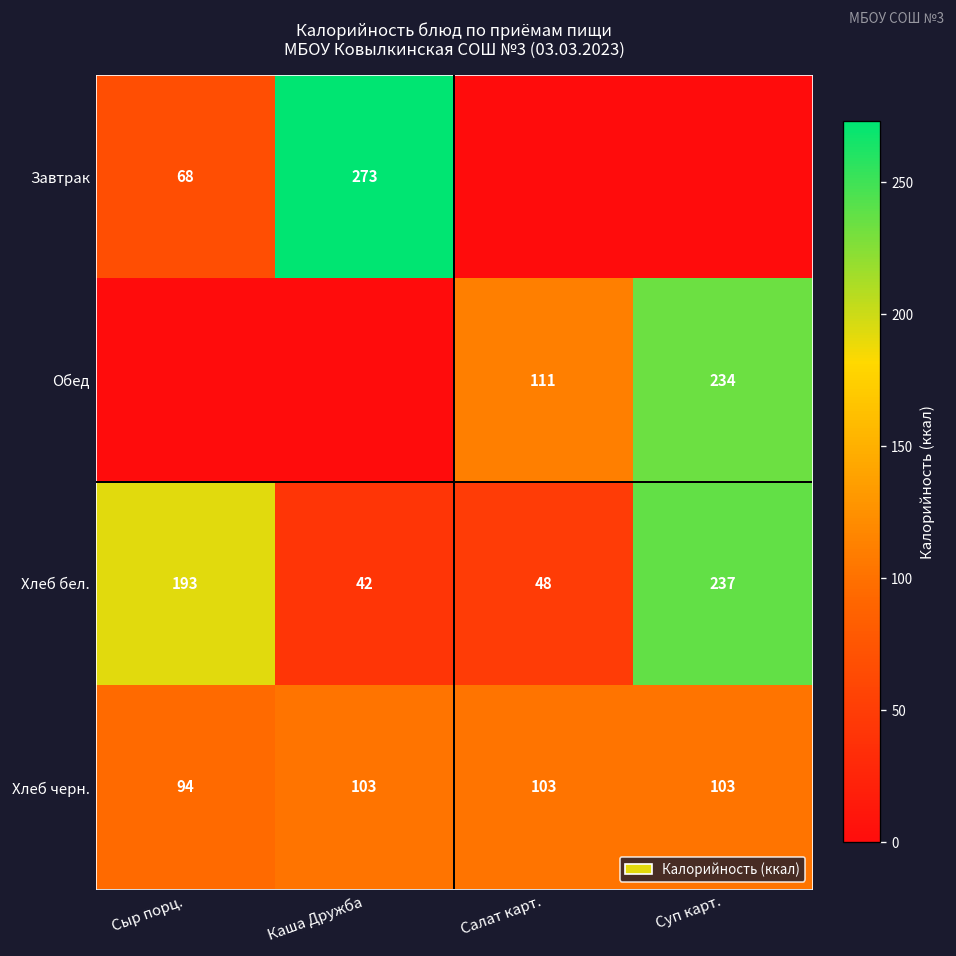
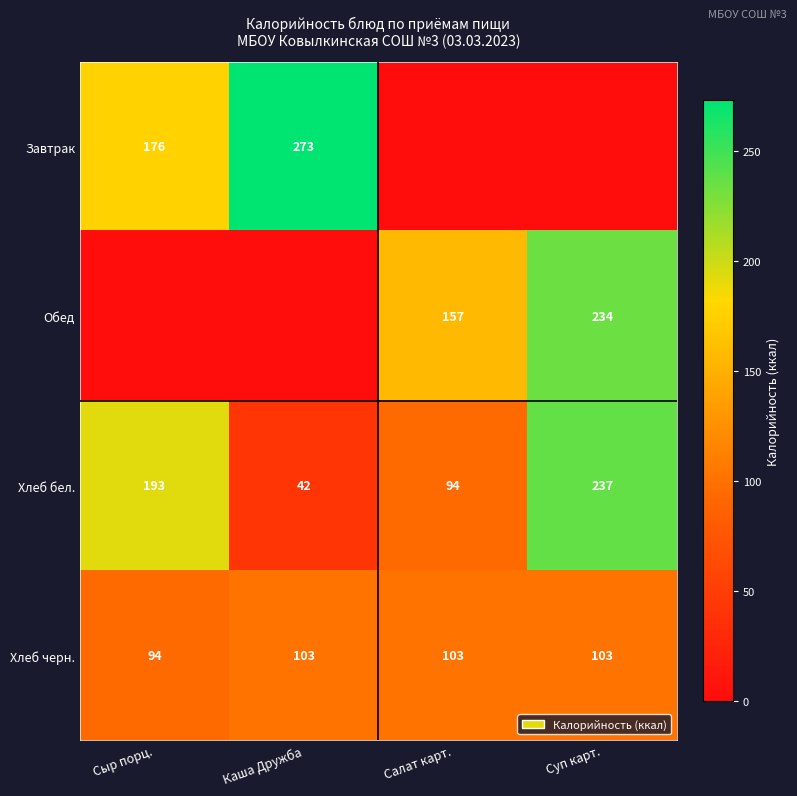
Завтрак, Сыр порц.: 68 -> 176
Обед, Салат карт.: 111 -> 157
Хлеб бел., Салат карт.: 48 -> 94
